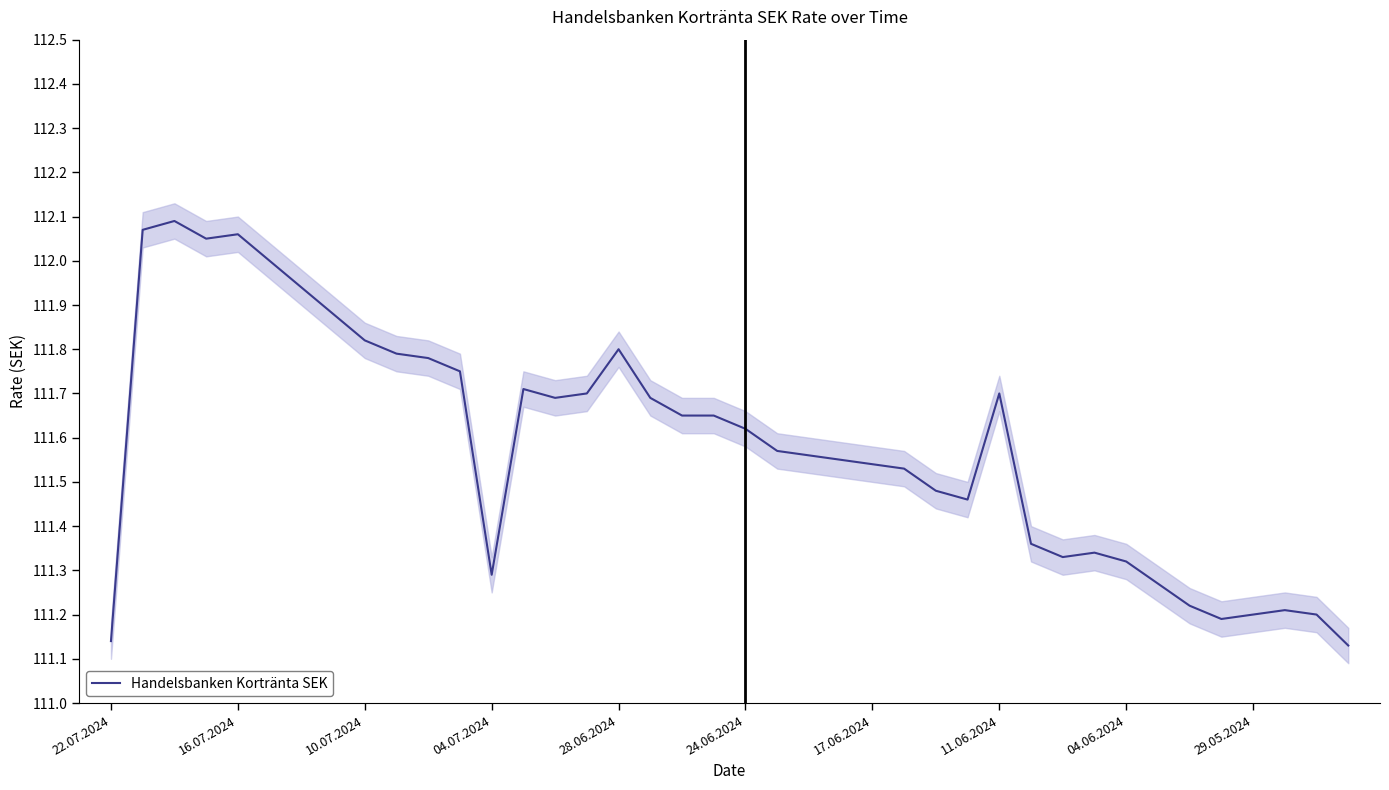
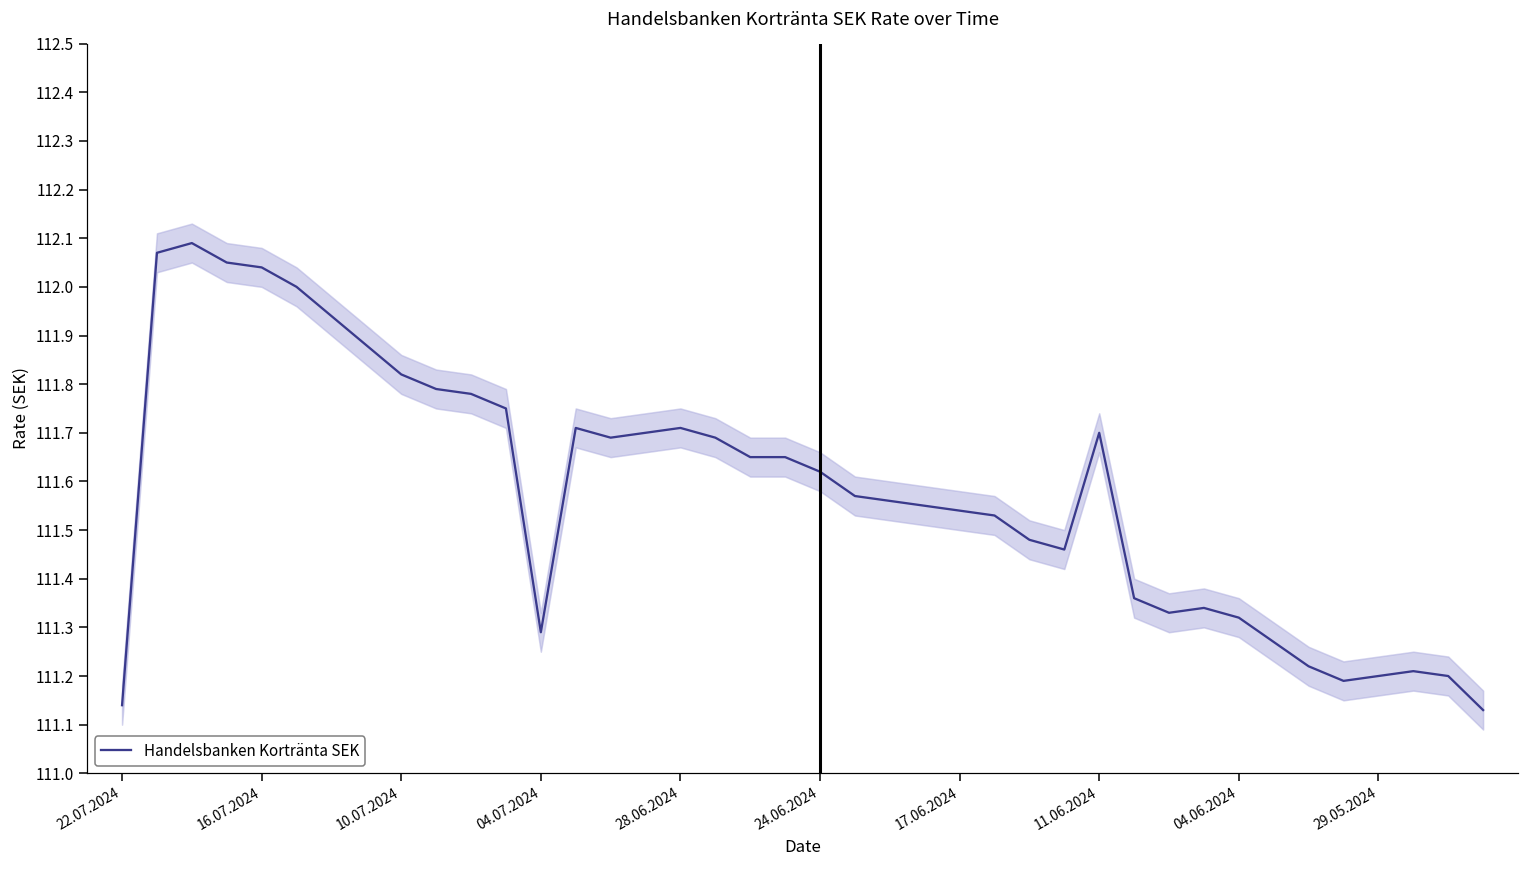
Handelsbanken Kortränta SEK, 16.07.2024: 112.06 -> 112.04
Handelsbanken Kortränta SEK, 28.06.2024: 111.80 -> 111.71
